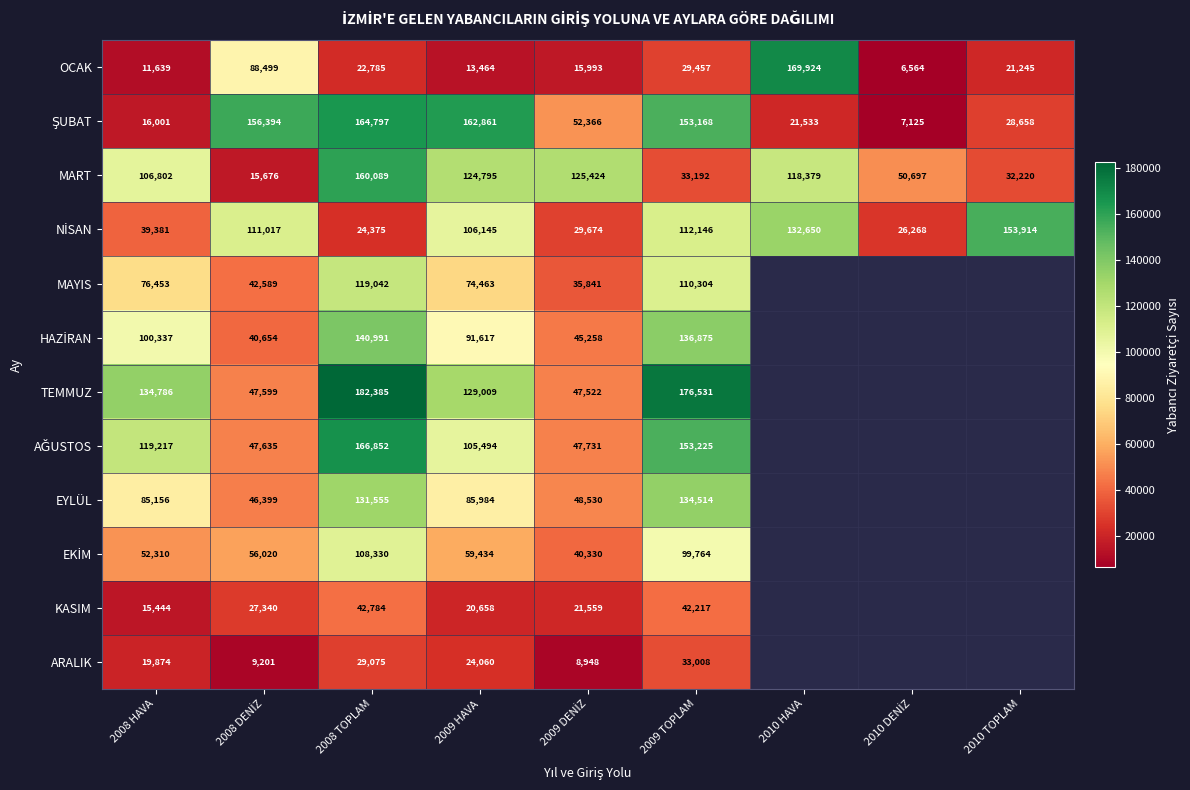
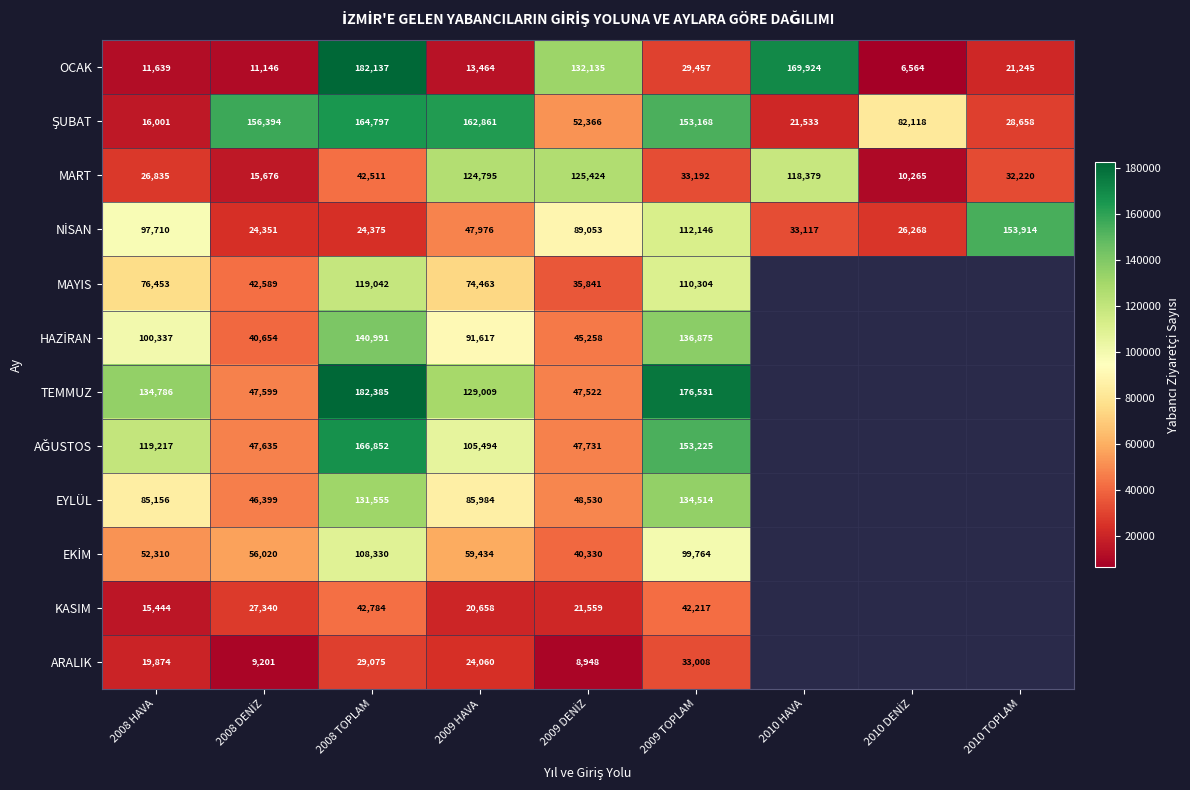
OCAK, 2008 DENİZ: 88,499 -> 11,146
OCAK, 2008 TOPLAM: 22,785 -> 182,137
OCAK, 2009 DENİZ: 15,993 -> 132,135
ŞUBAT, 2010 DENİZ: 7,125 -> 82,118
MART, 2008 HAVA: 106,802 -> 26,835
MART, 2008 TOPLAM: 160,089 -> 42,511
MART, 2010 DENİZ: 50,697 -> 10,265
NİSAN, 2008 HAVA: 39,381 -> 97,710
NİSAN, 2008 DENİZ: 111,017 -> 24,351
NİSAN, 2009 HAVA: 106,145 -> 47,976
NİSAN, 2009 DENİZ: 29,674 -> 89,053
NİSAN, 2010 HAVA: 132,650 -> 33,117
